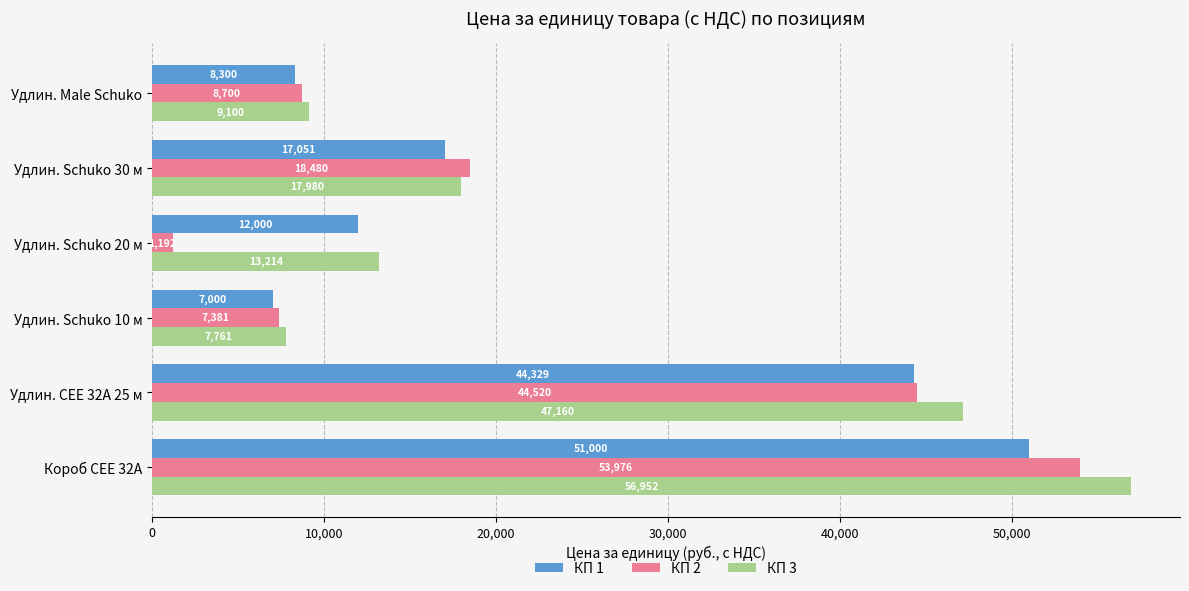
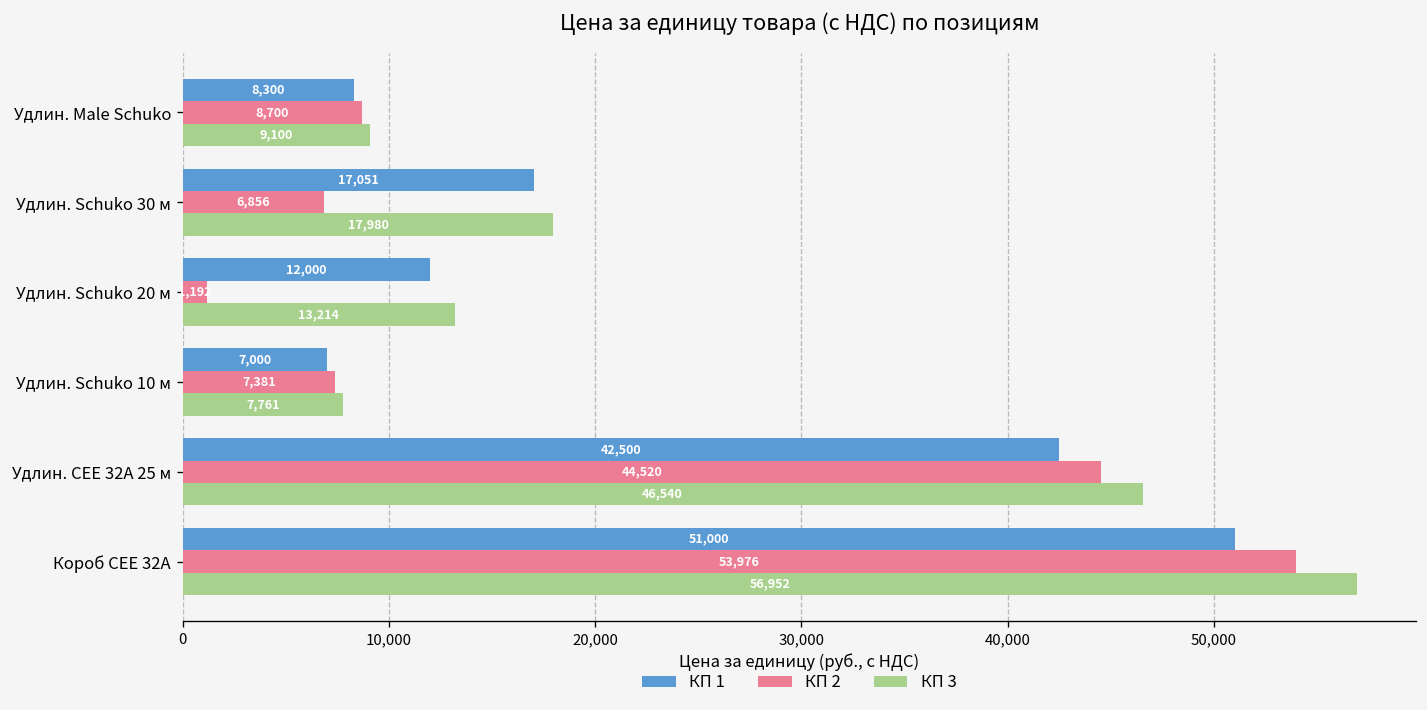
КП 2, Удлин. Schuko 30 м: 18,480 -> 6,856
КП 1, Удлин. CEE 32A 25 м: 44,329 -> 42,500
КП 3, Удлин. CEE 32A 25 м: 47,160 -> 46,540
